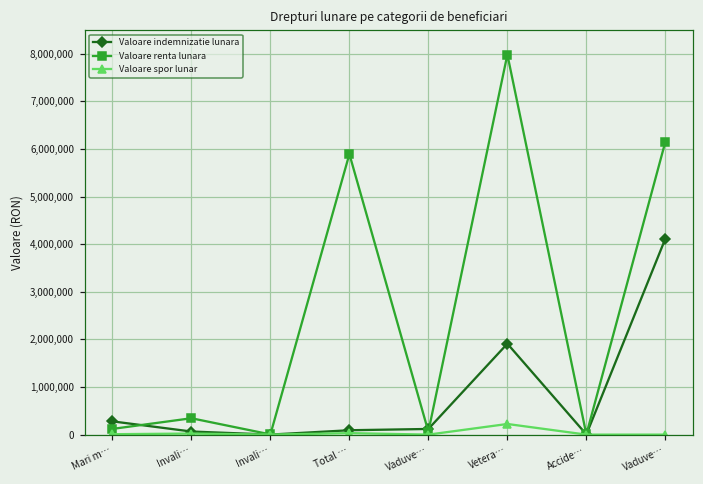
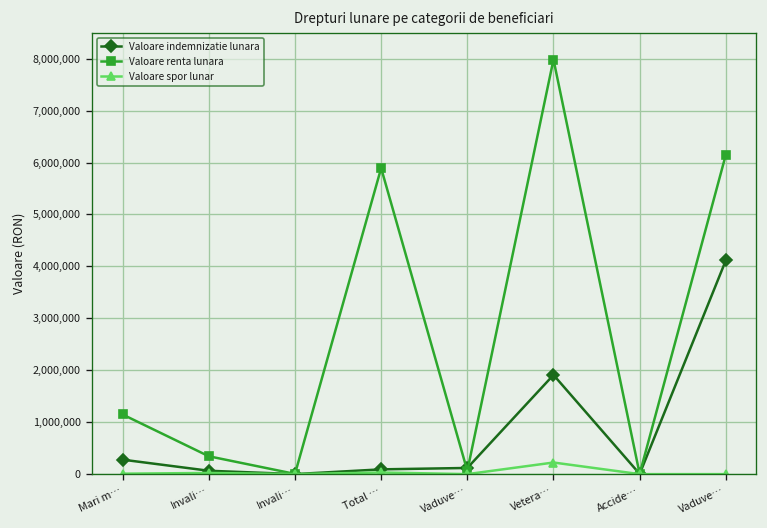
Valoare renta lunara, Mari m…: 100,000 -> 1,100,000
